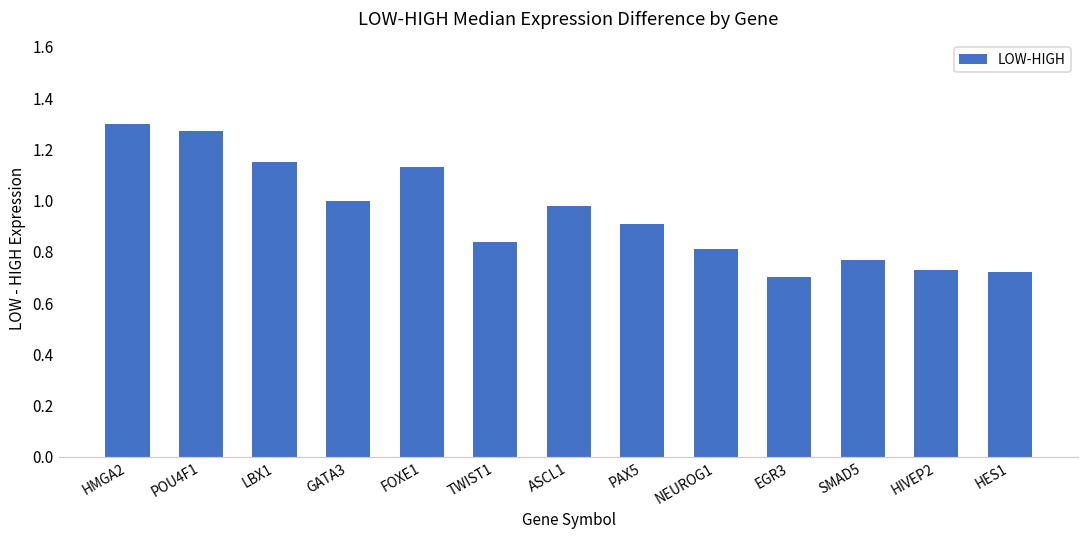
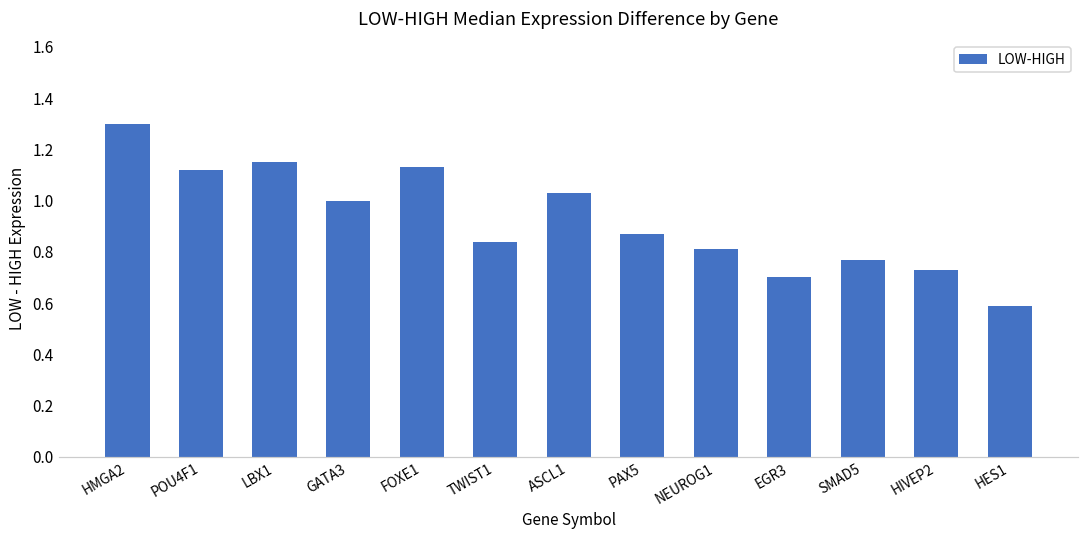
POU4F1: 1.27 -> 1.12
ASCL1: 0.98 -> 1.03
PAX5: 0.91 -> 0.87
HES1: 0.72 -> 0.59
